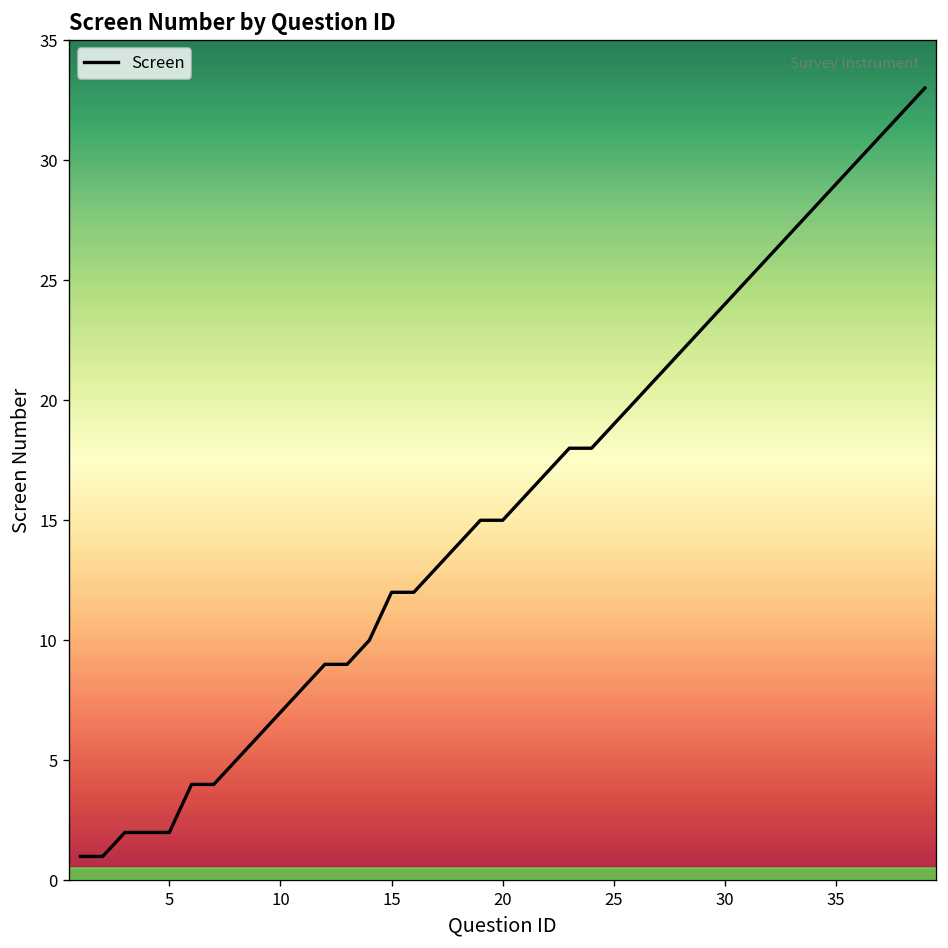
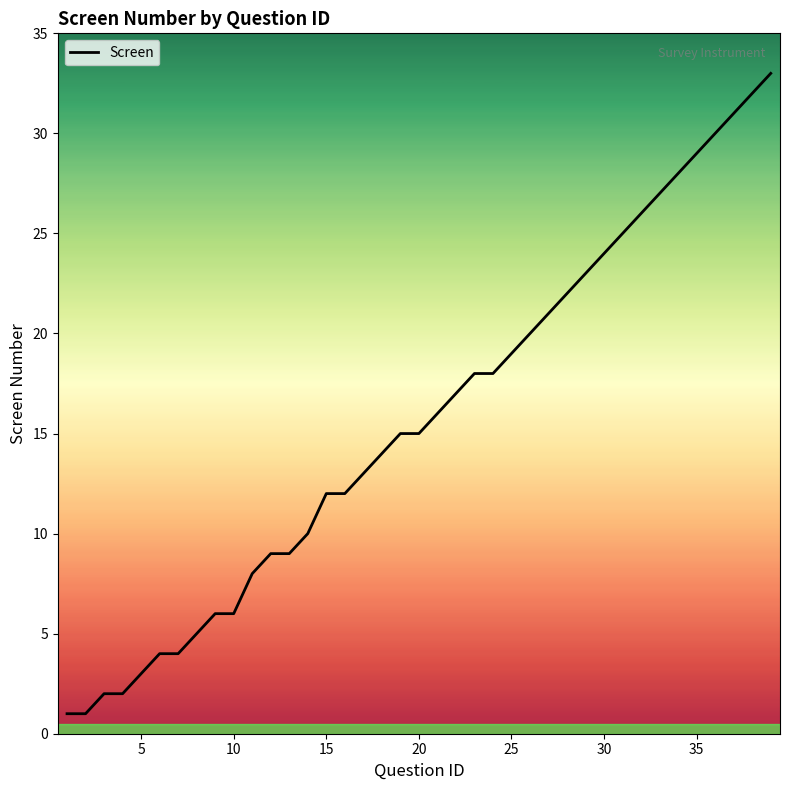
5: 2 -> 3
10: 7 -> 6
